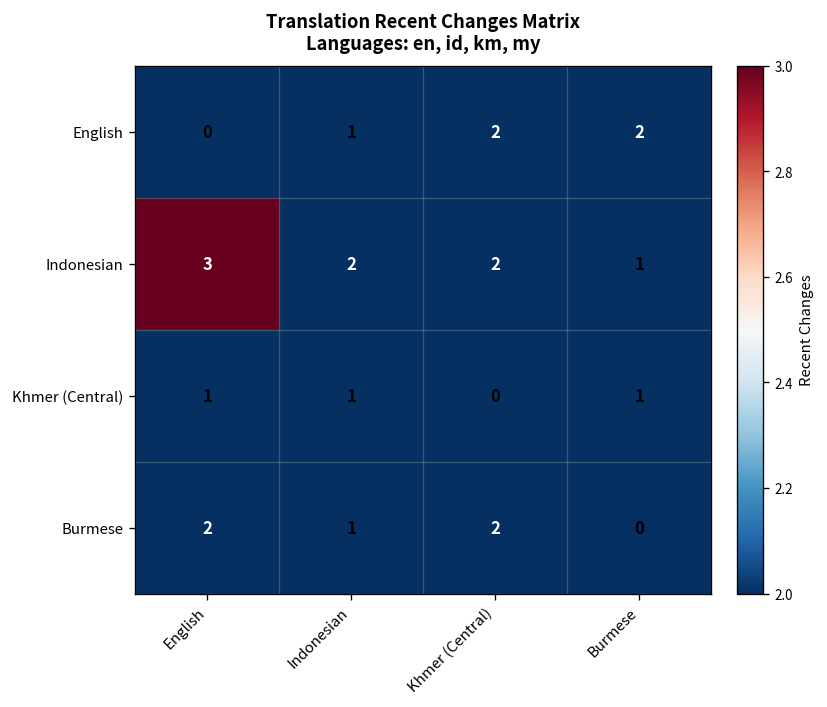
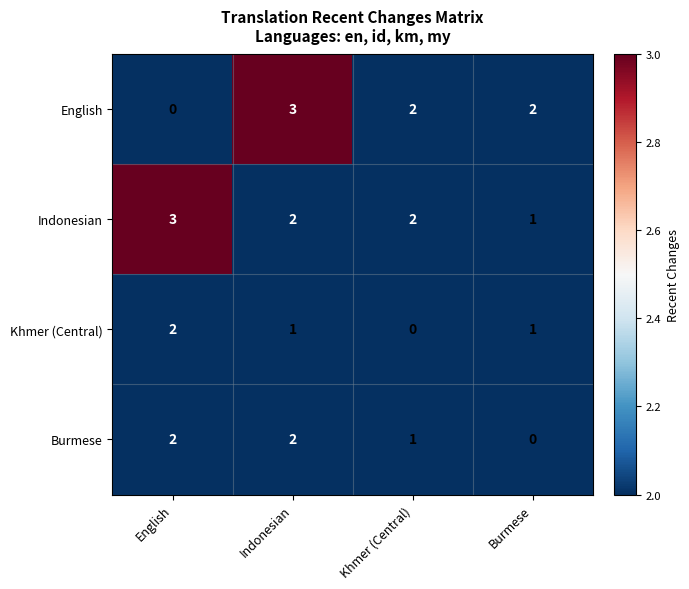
English, Indonesian: 1 -> 3
Khmer (Central), English: 1 -> 2
Burmese, Indonesian: 1 -> 2
Burmese, Khmer (Central): 2 -> 1
